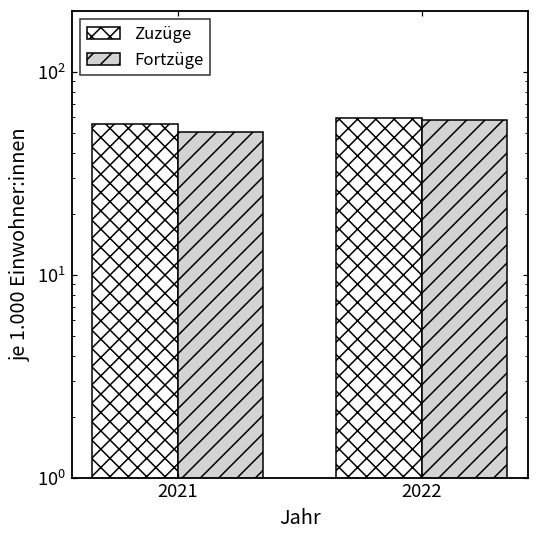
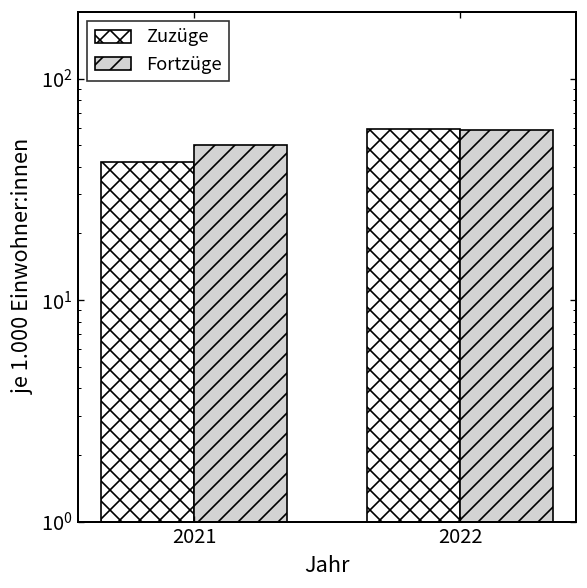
Zuzüge, 2021: 56 -> 42
